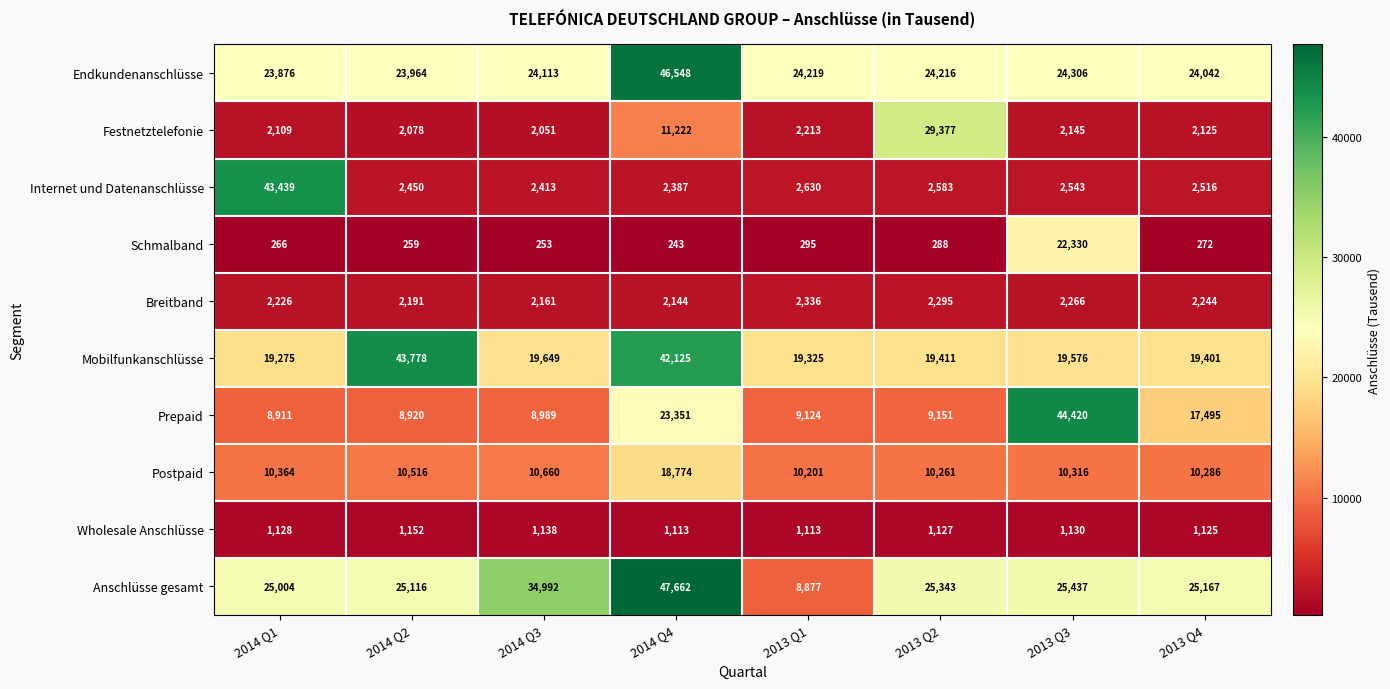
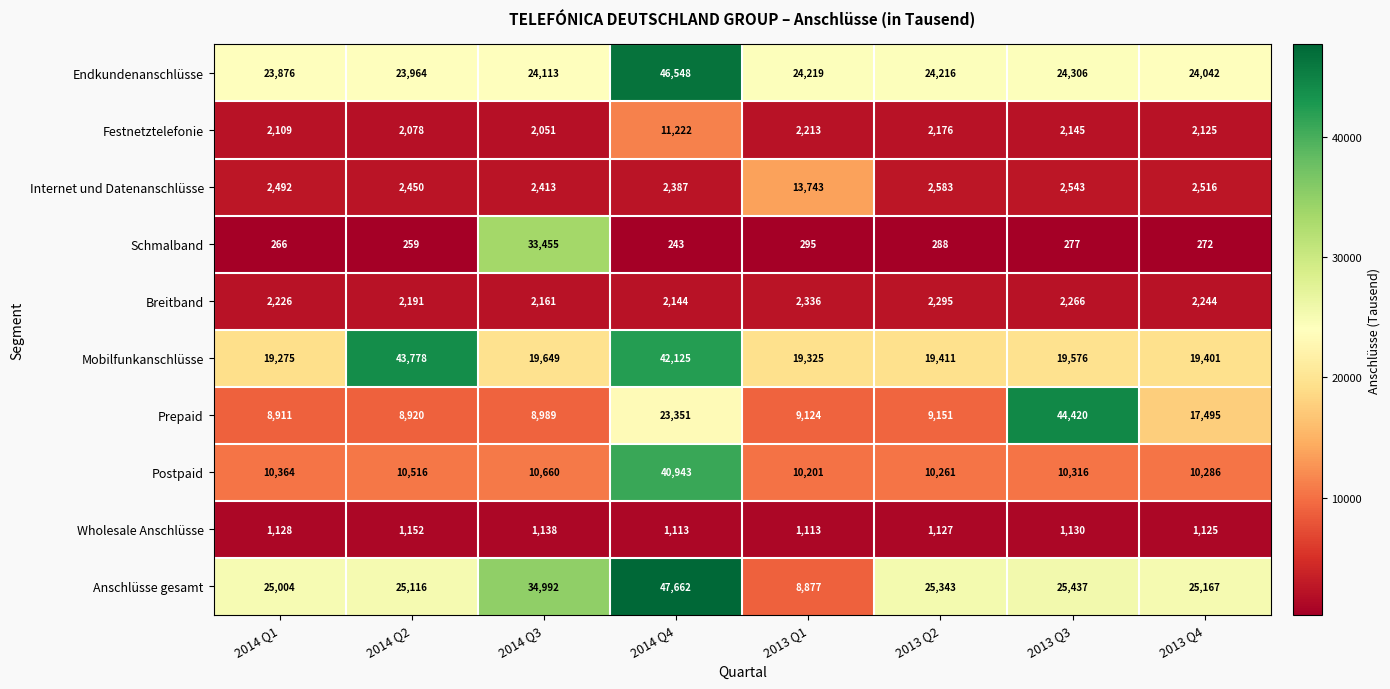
Festnetztelefonie, 2013 Q2: 29,377 -> 2,176
Internet und Datenanschlüsse, 2014 Q1: 43,439 -> 2,492
Internet und Datenanschlüsse, 2013 Q1: 2,630 -> 13,743
Schmalband, 2014 Q3: 253 -> 33,455
Schmalband, 2013 Q3: 22,330 -> 277
Postpaid, 2014 Q4: 18,774 -> 40,943
